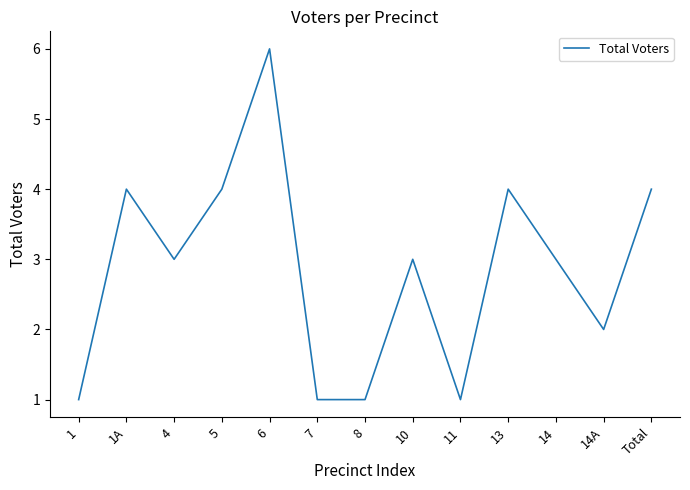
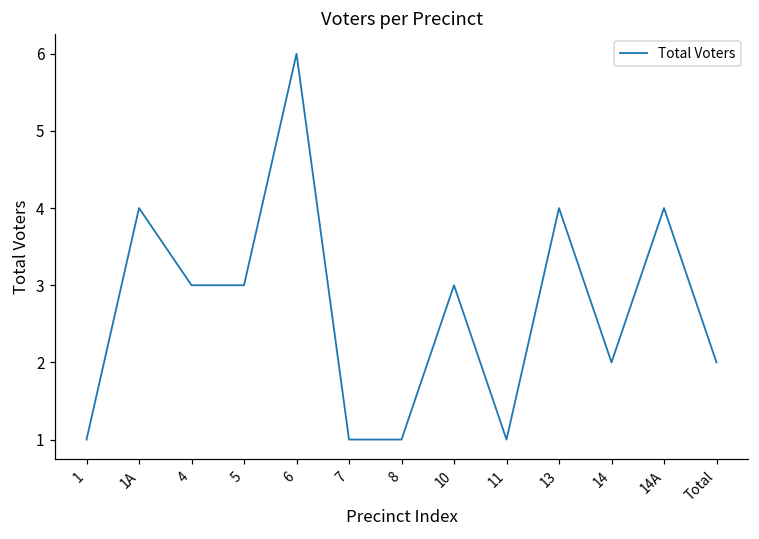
5: 4 -> 3
14: 3 -> 2
14A: 2 -> 4
Total: 4 -> 2
